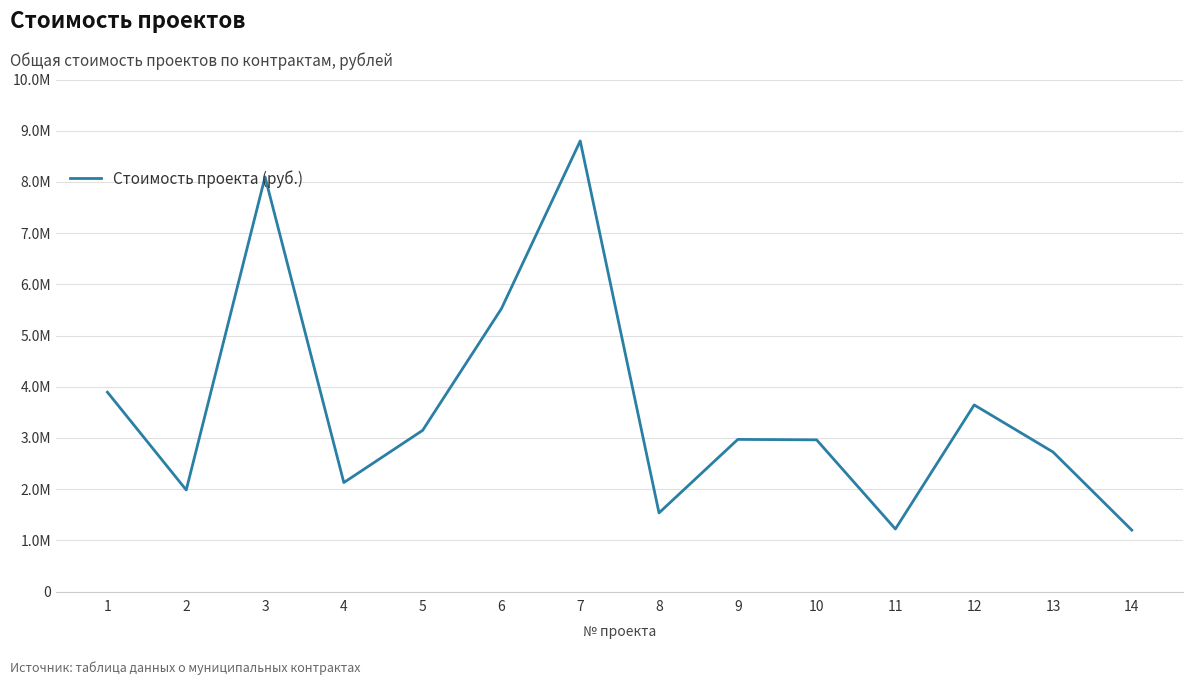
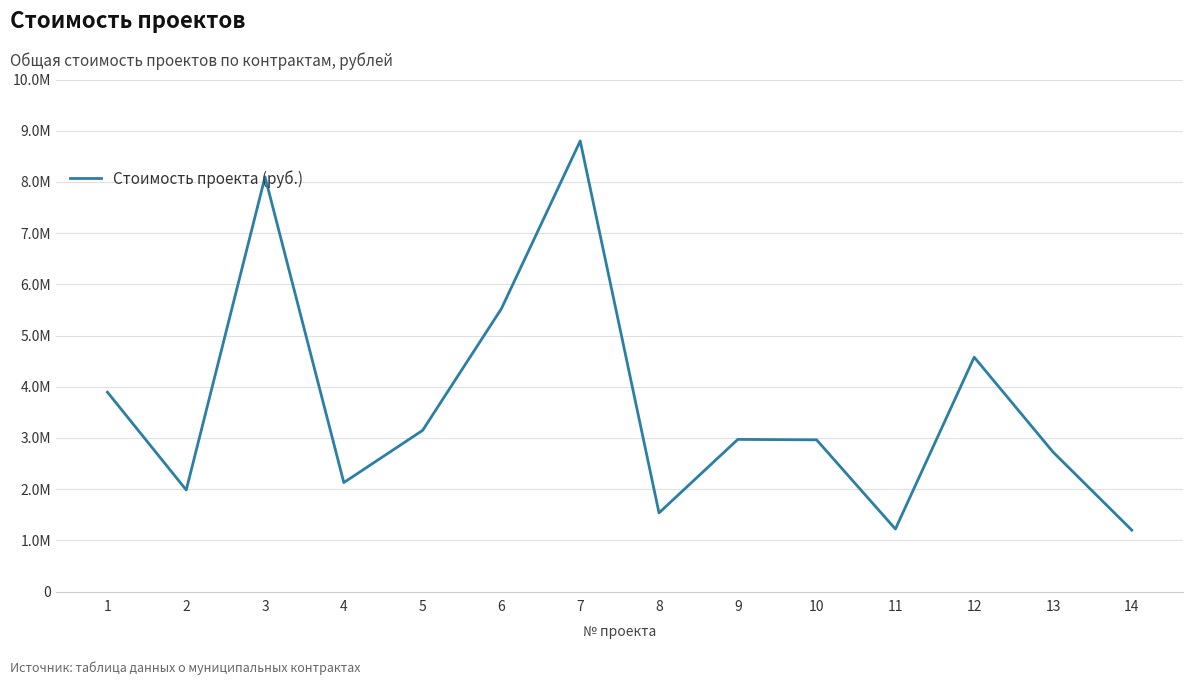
12: 3600000 -> 4600000
